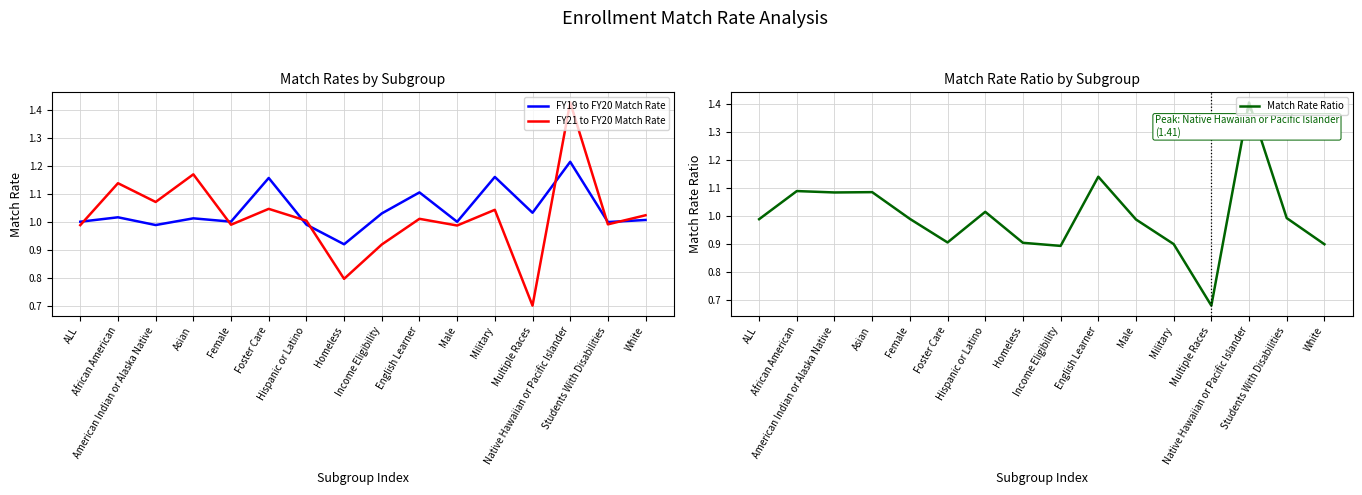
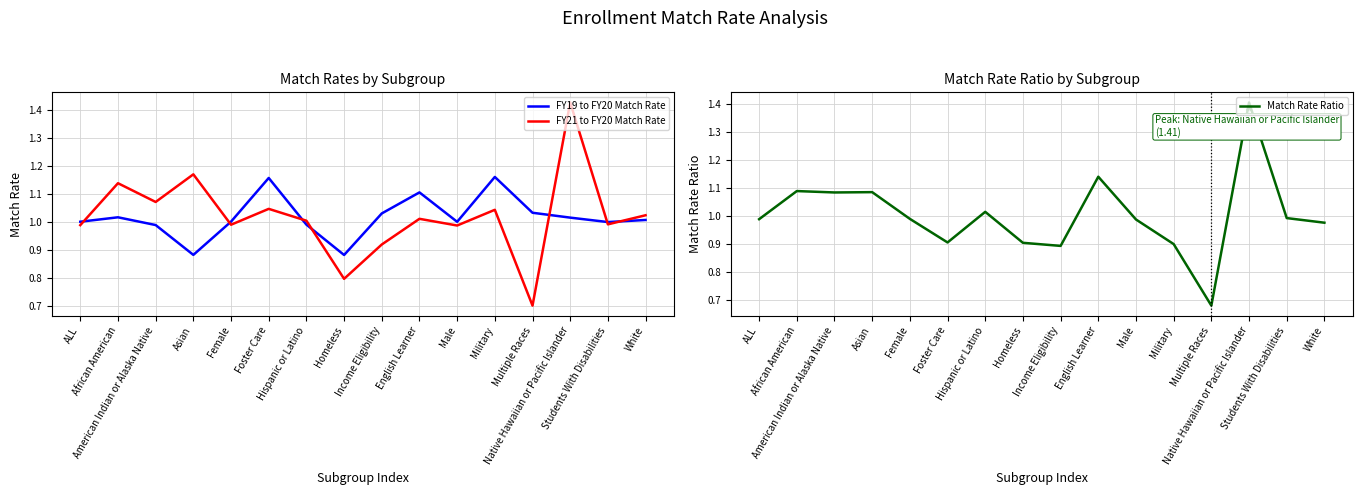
Match Rates by Subgroup, FY19 to FY20 Match Rate, Asian: 1.01 -> 0.88
Match Rates by Subgroup, FY19 to FY20 Match Rate, Homeless: 0.92 -> 0.88
Match Rates by Subgroup, FY19 to FY20 Match Rate, Native Hawaiian or Pacific Islander: 1.21 -> 1.02
Match Rate Ratio by Subgroup, White: 0.90 -> 0.98
